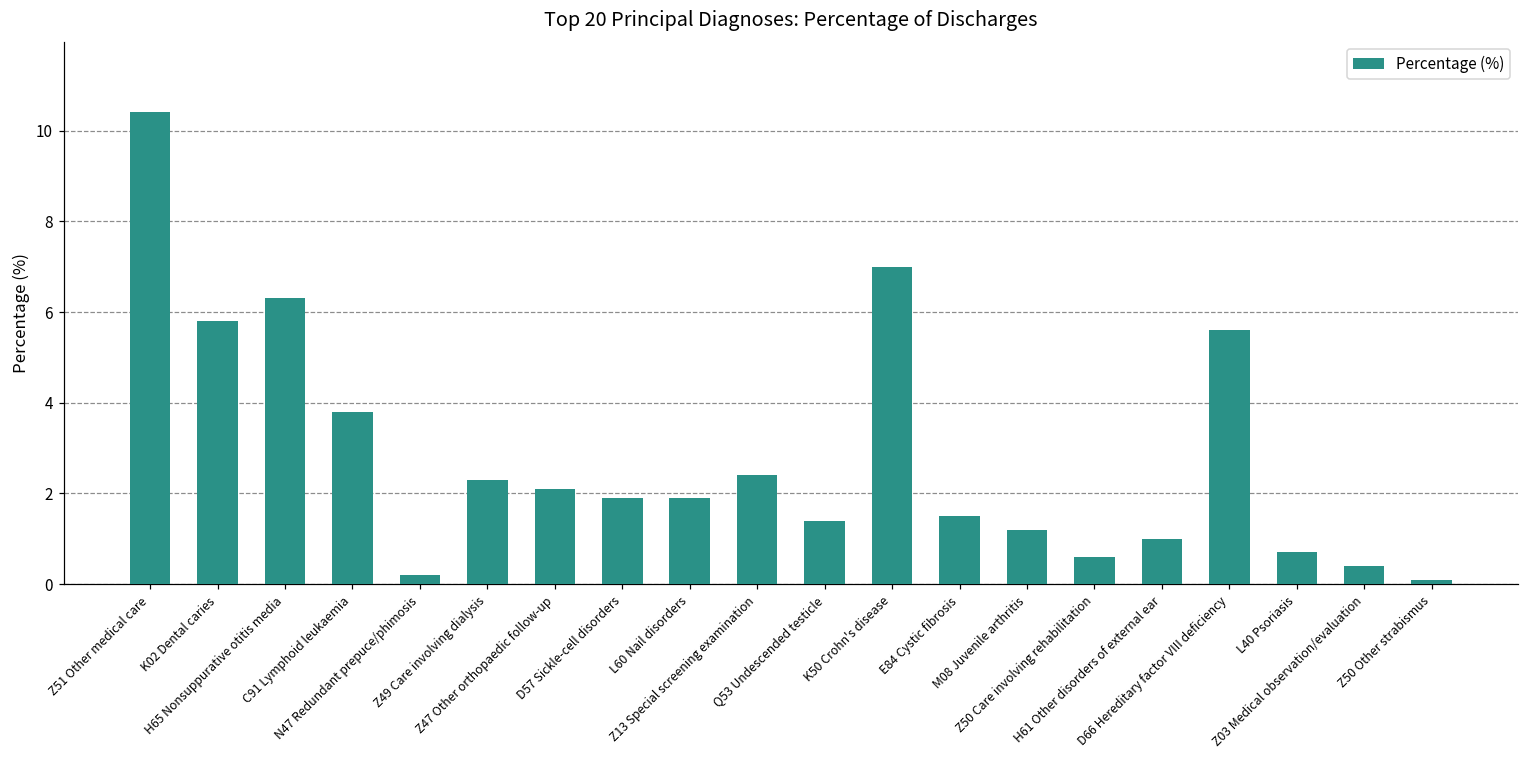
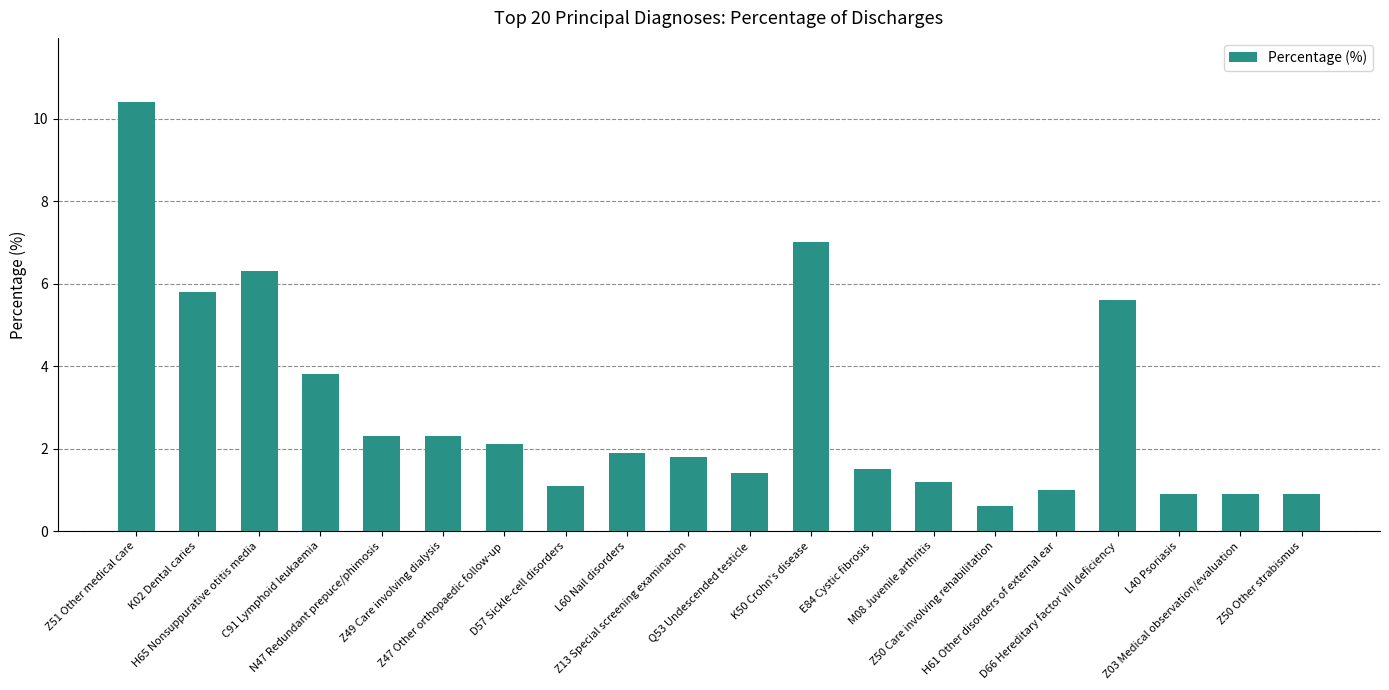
N47 Redundant prepuce/phimosis: 0.2 -> 2.3
D57 Sickle-cell disorders: 1.9 -> 1.1
Z13 Special screening examination: 2.4 -> 1.8
L40 Psoriasis: 0.7 -> 0.9
Z03 Medical observation/evaluation: 0.4 -> 0.9
Z50 Other strabismus: 0.1 -> 0.9
